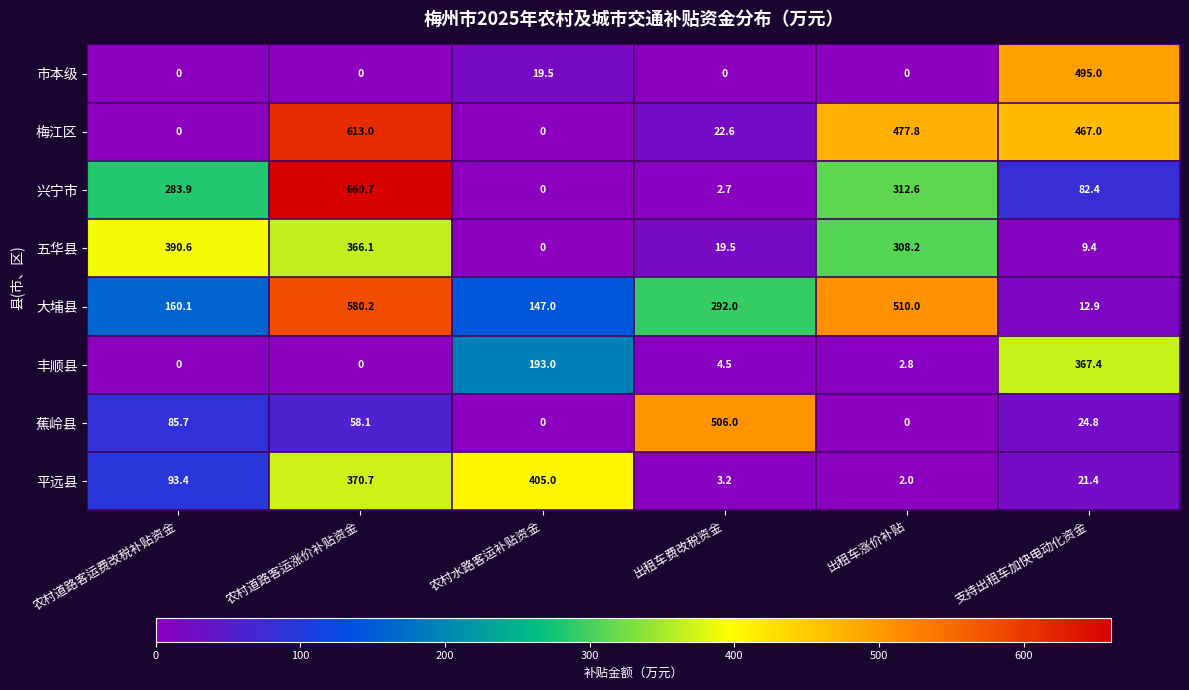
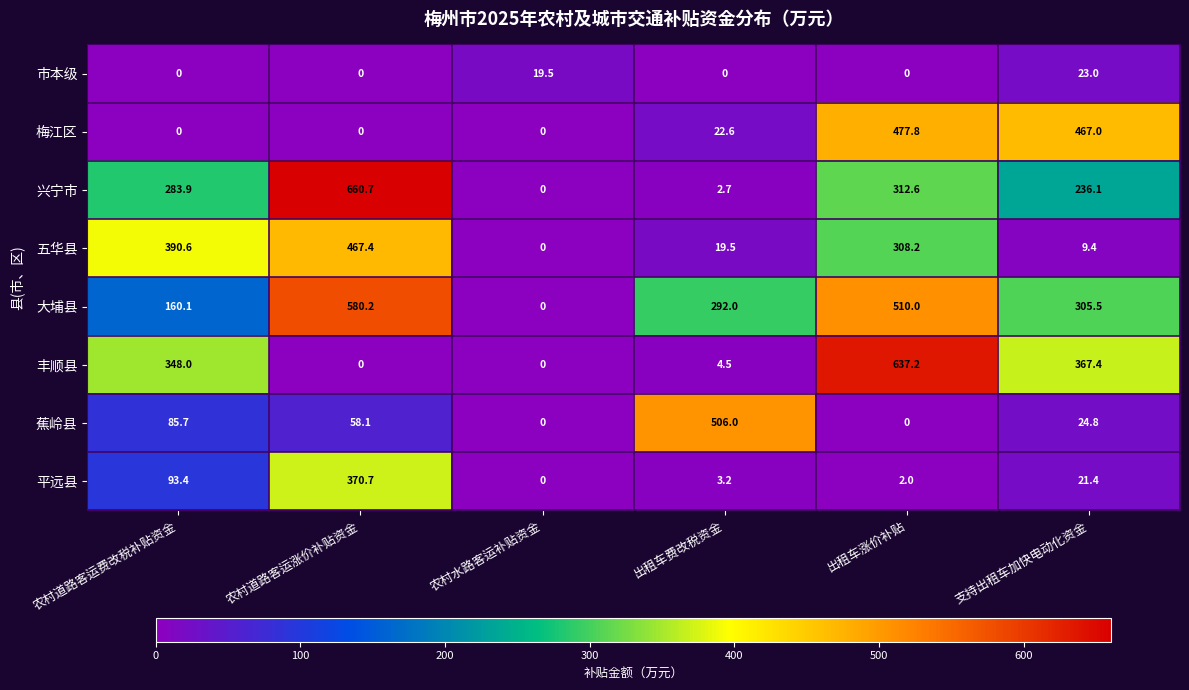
市本级, 支持出租车加快电动化资金: 495.0 -> 23.0
梅江区, 农村道路客运涨价补贴资金: 613.0 -> 0
兴宁市, 支持出租车加快电动化资金: 82.4 -> 236.1
五华县, 农村道路客运涨价补贴资金: 366.1 -> 467.4
大埔县, 农村水路客运补贴资金: 147.0 -> 0
大埔县, 支持出租车加快电动化资金: 12.9 -> 305.5
丰顺县, 农村道路客运费改税补贴资金: 0 -> 348.0
丰顺县, 农村水路客运补贴资金: 193.0 -> 0
丰顺县, 出租车涨价补贴: 2.8 -> 637.2
平远县, 农村水路客运补贴资金: 405.0 -> 0
